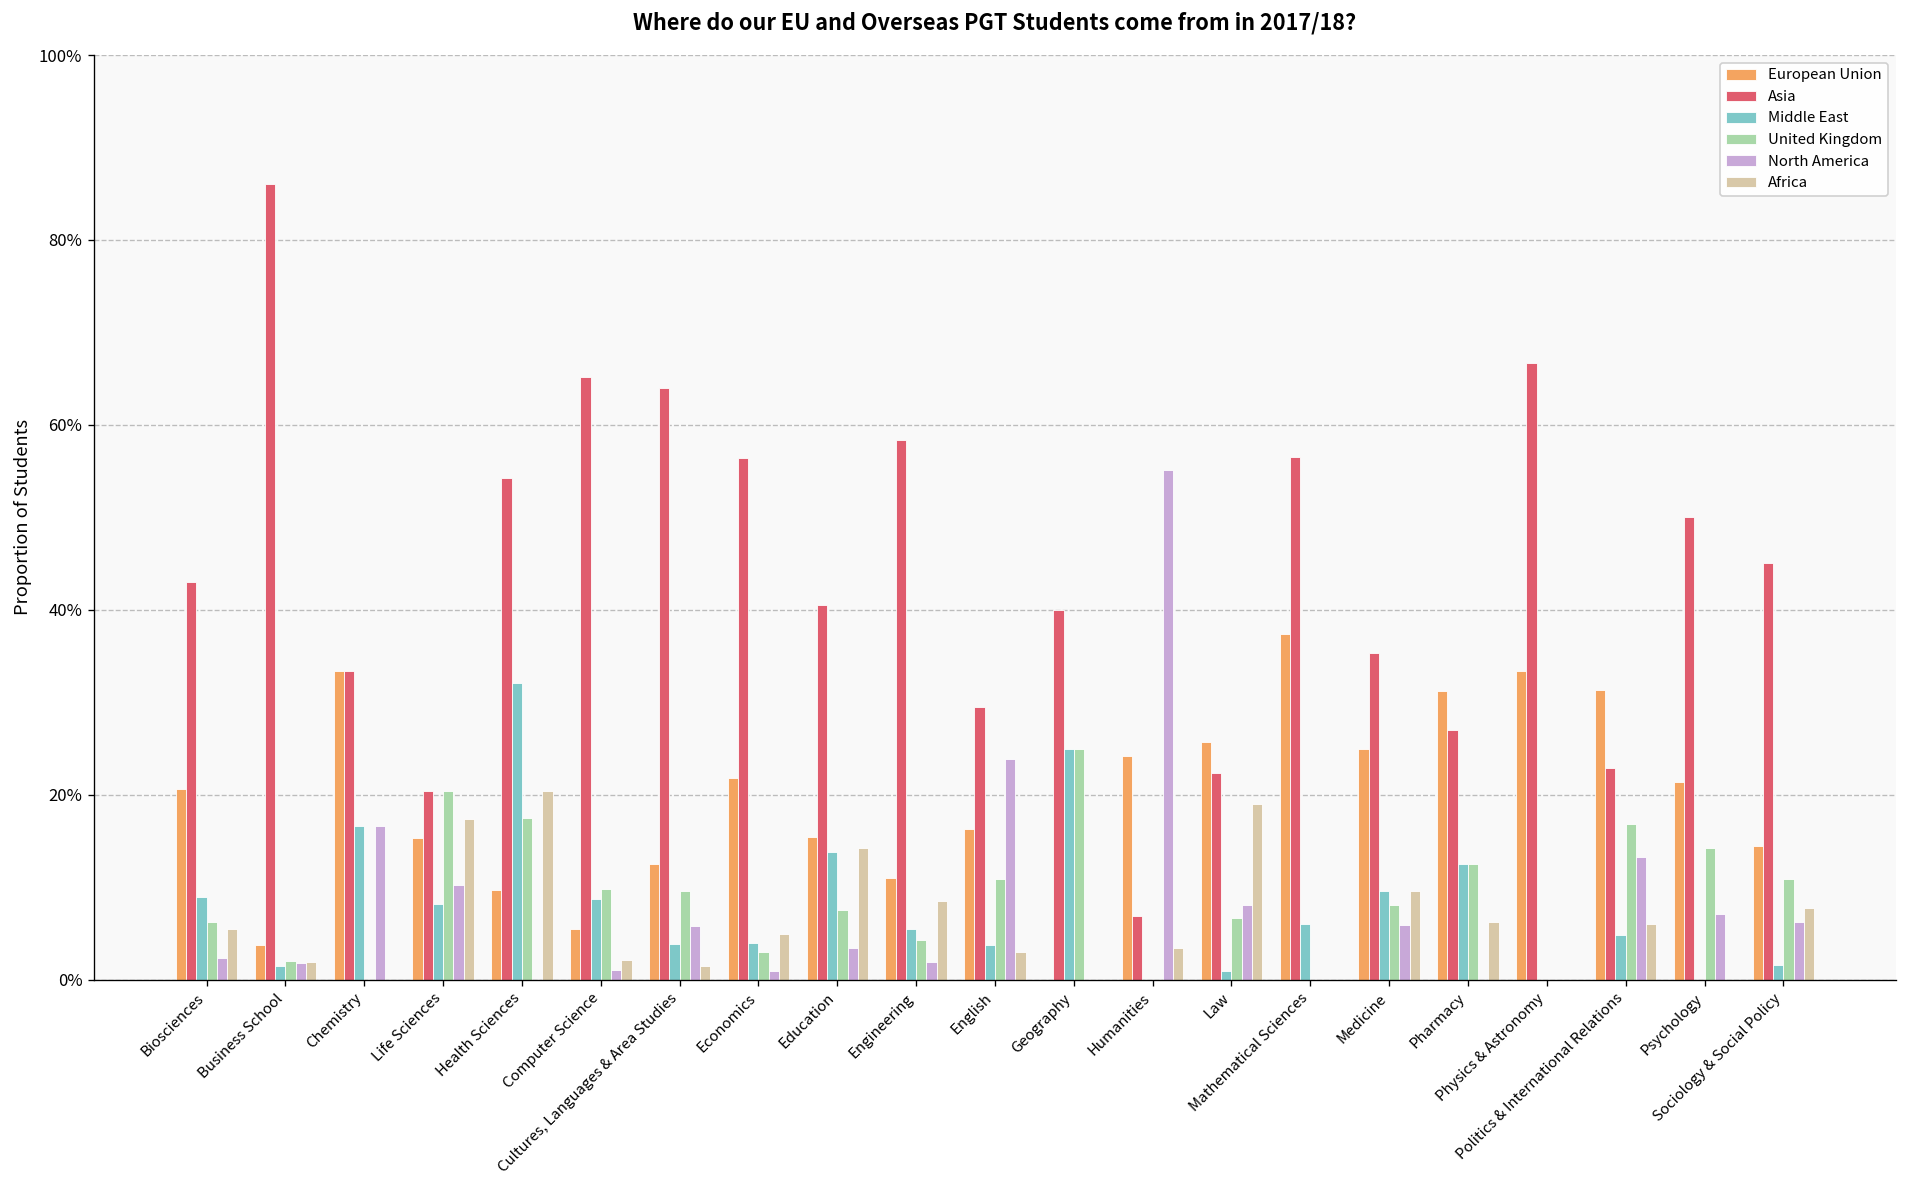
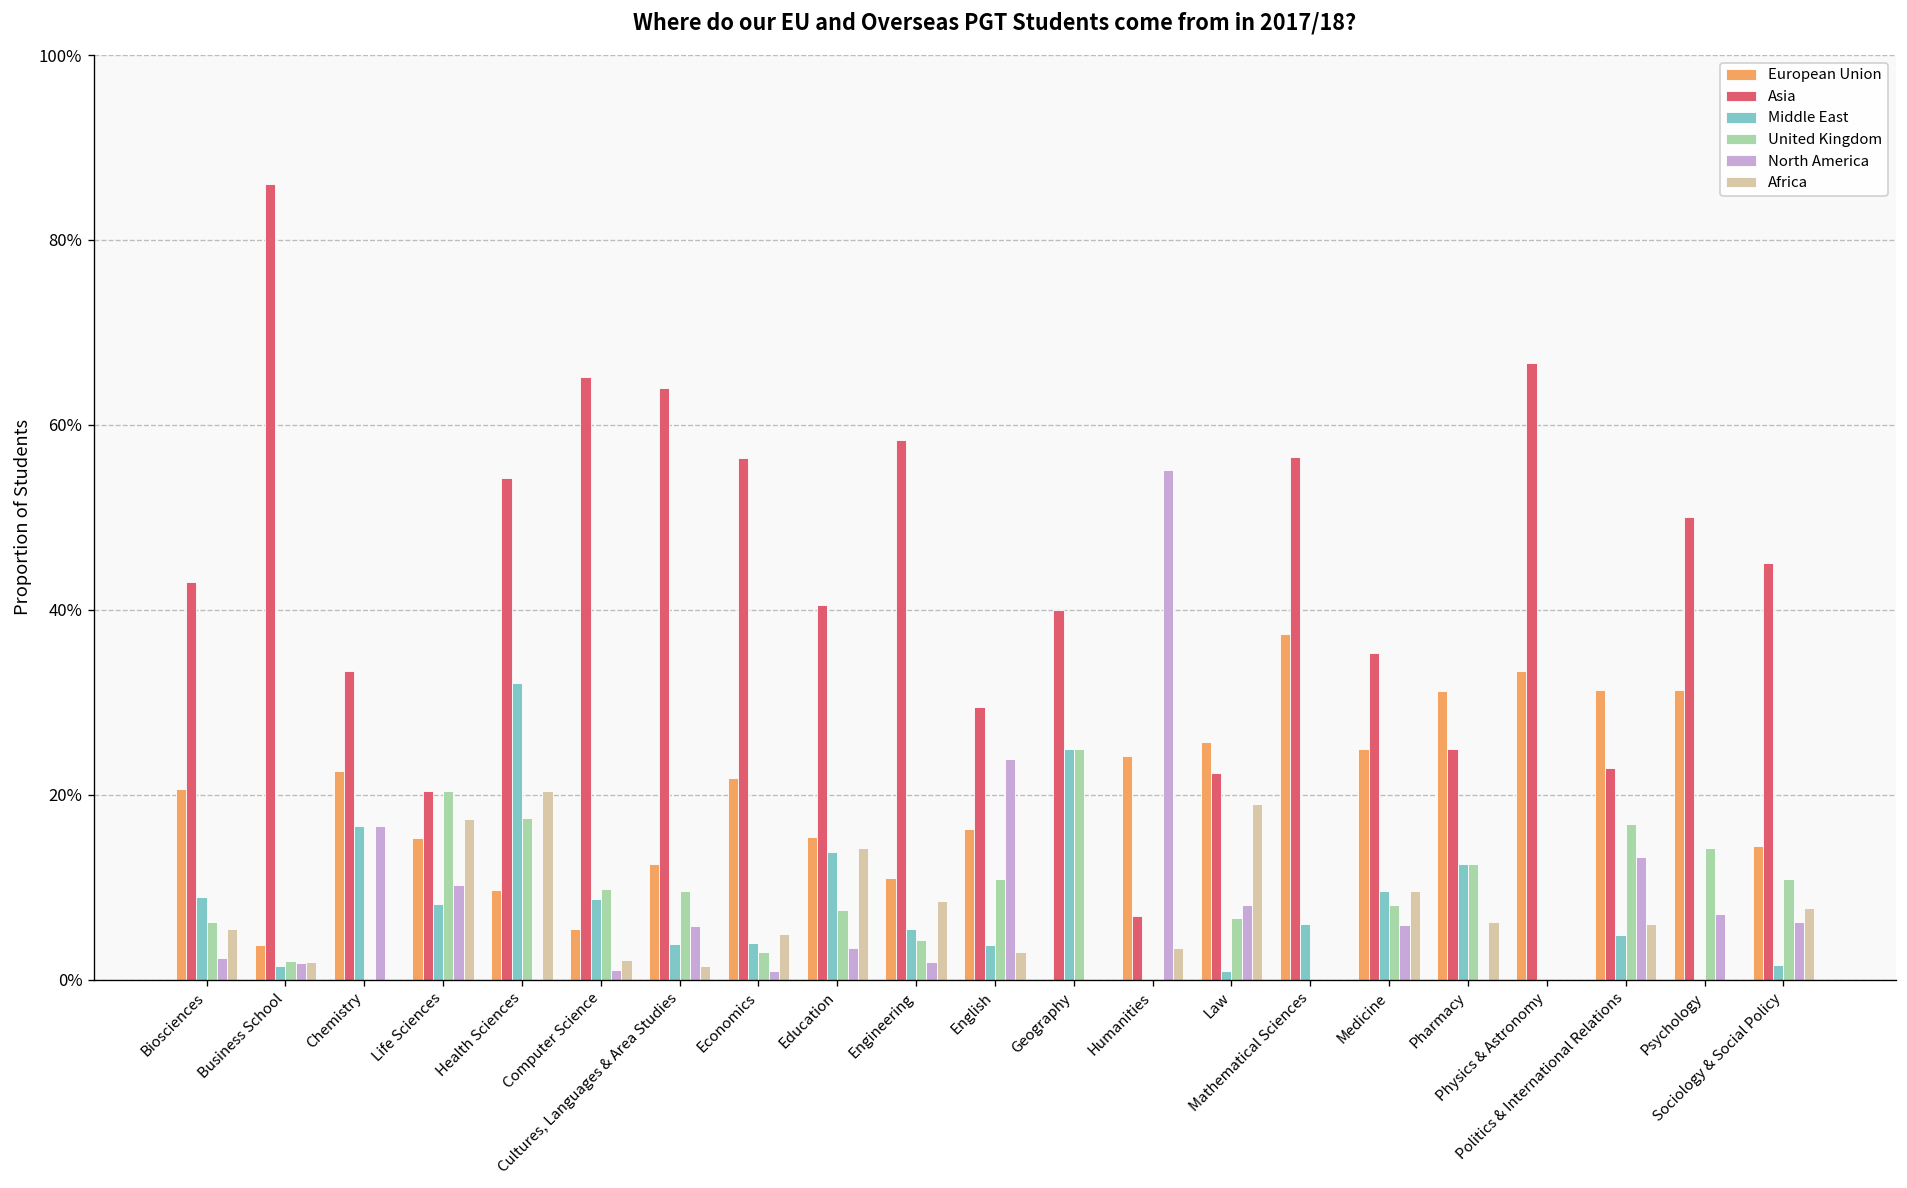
European Union, Chemistry: 33% -> 23%
Asia, Pharmacy: 27% -> 25%
European Union, Psychology: 21% -> 31%
